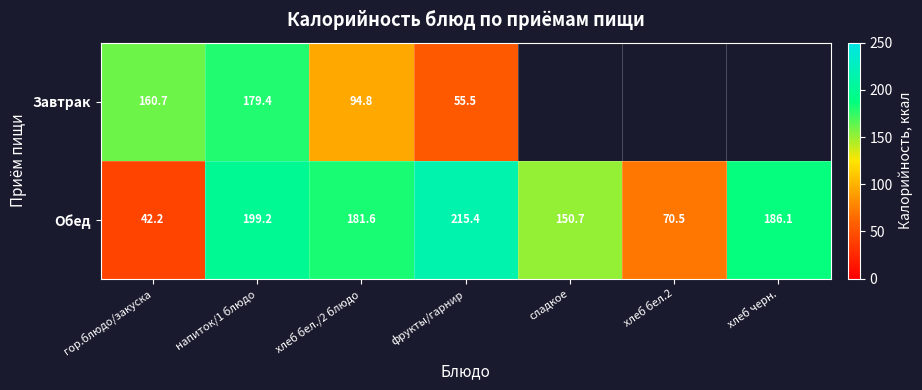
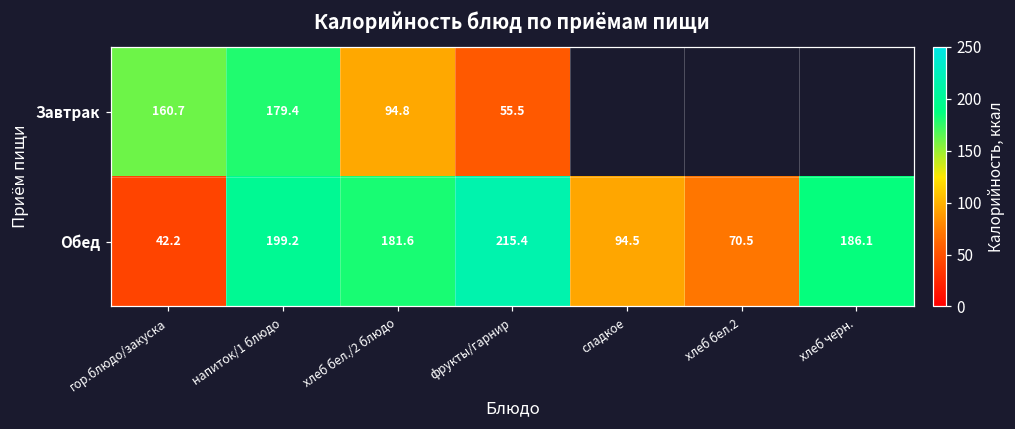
Обед, сладкое: 150.7 -> 94.5
